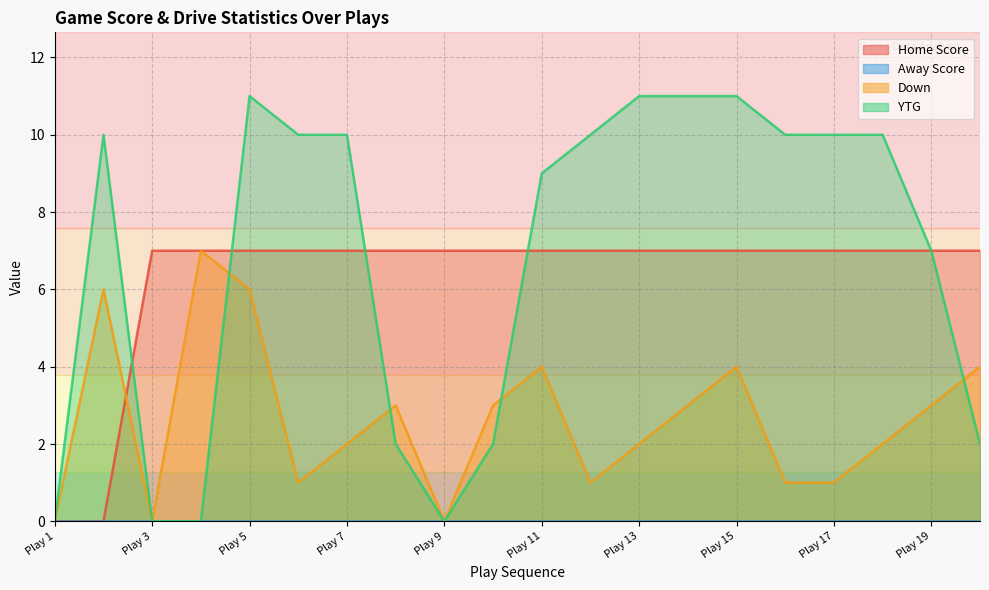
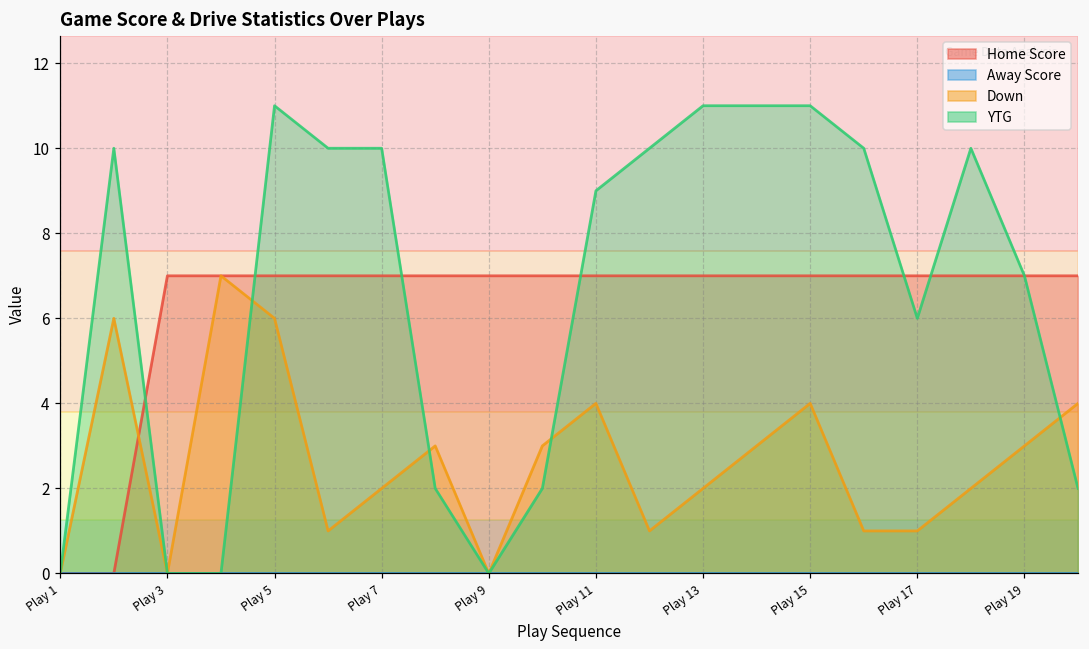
YTG, Play 17: 10 -> 6
